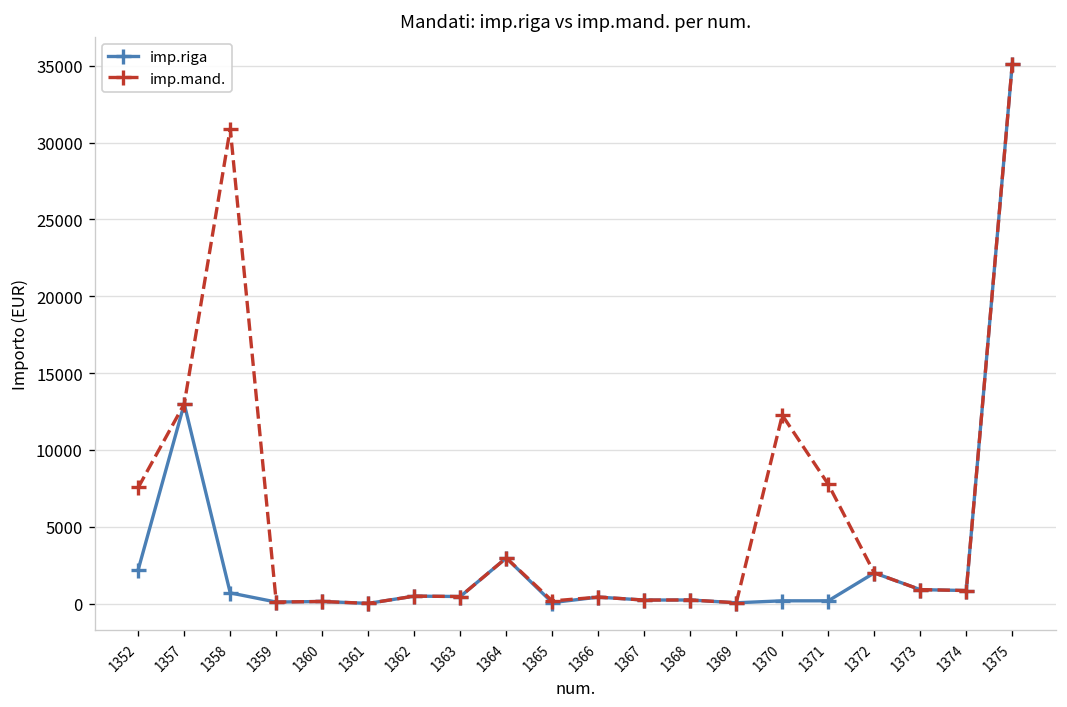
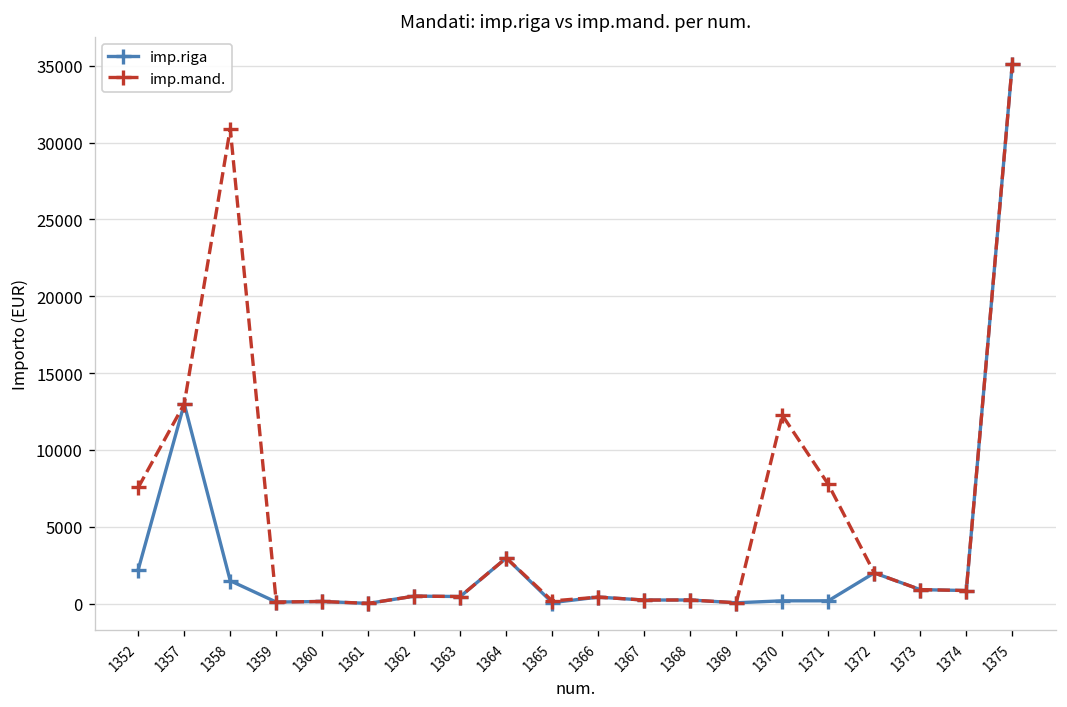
imp.riga, 1358: 700 -> 1500
